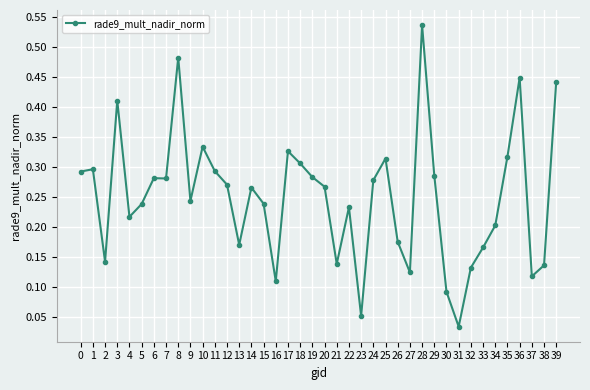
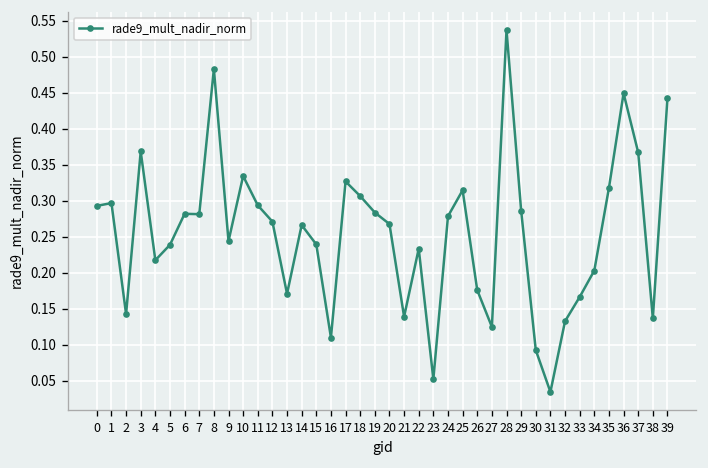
3: 0.41 -> 0.37
37: 0.12 -> 0.37
